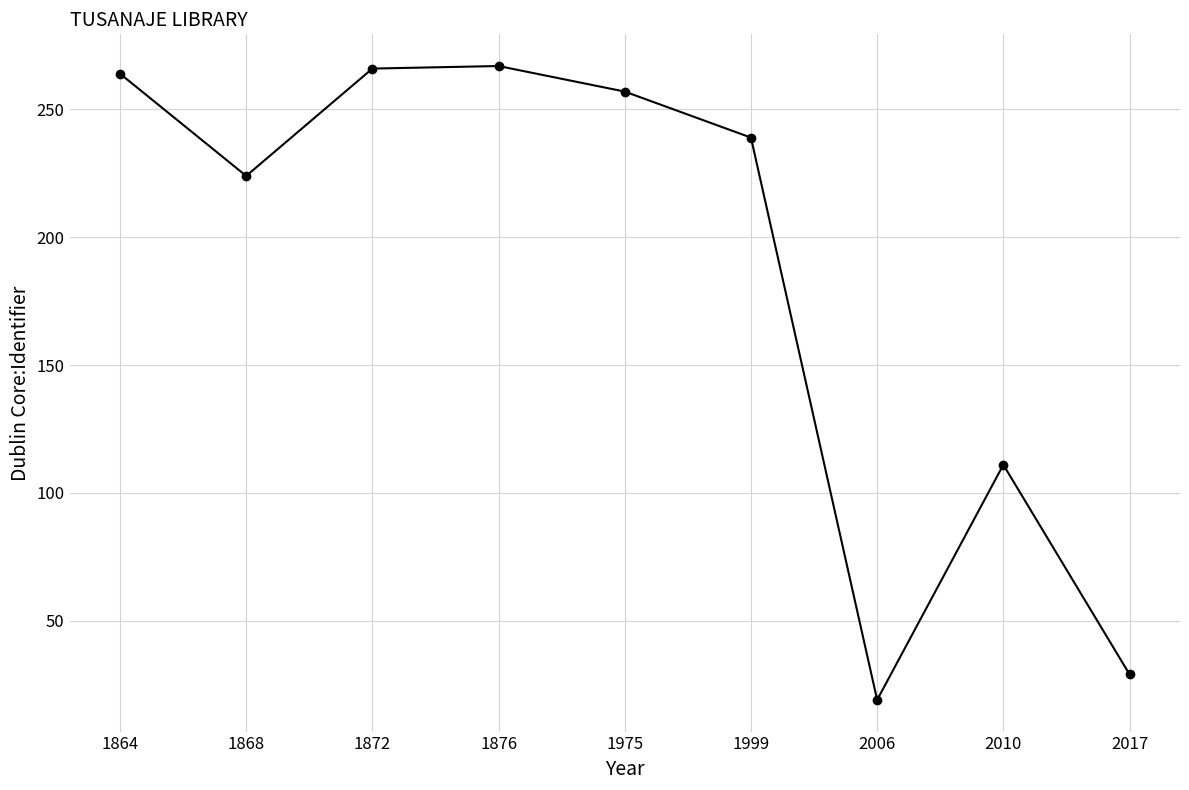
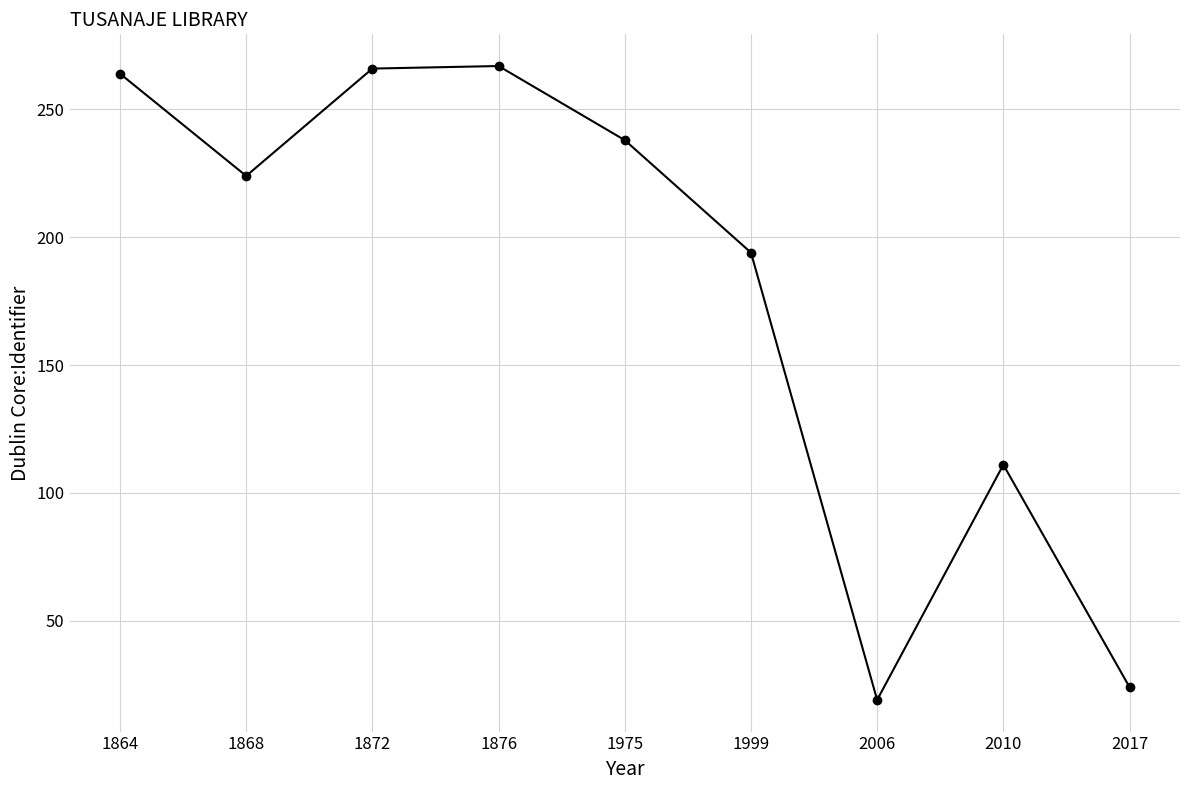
1975: 257 -> 238
1999: 239 -> 194
2017: 29 -> 24
